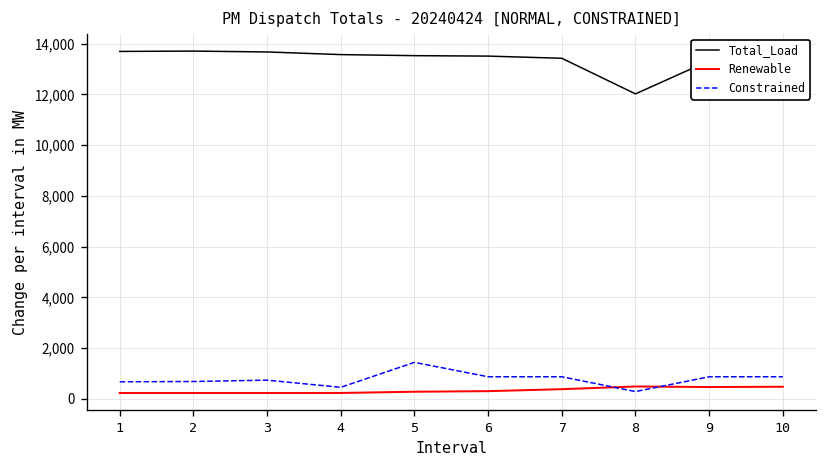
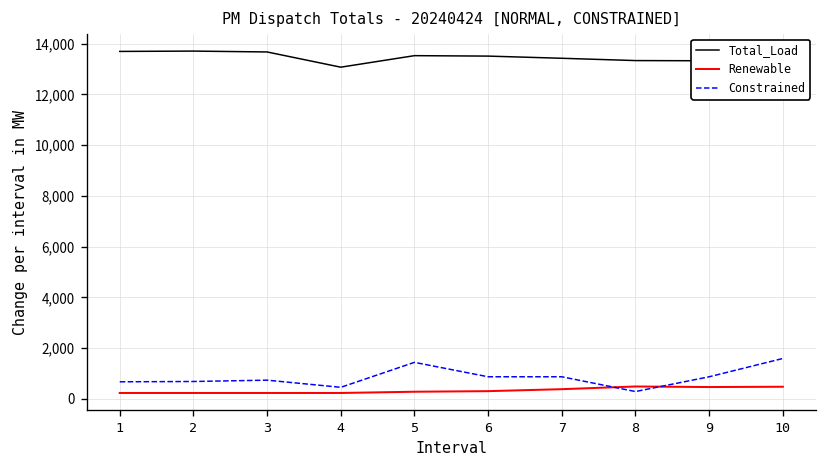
Total_Load, 4: 13,600 -> 13,100
Total_Load, 8: 12,000 -> 13,300
Constrained, 10: 900 -> 1,600
